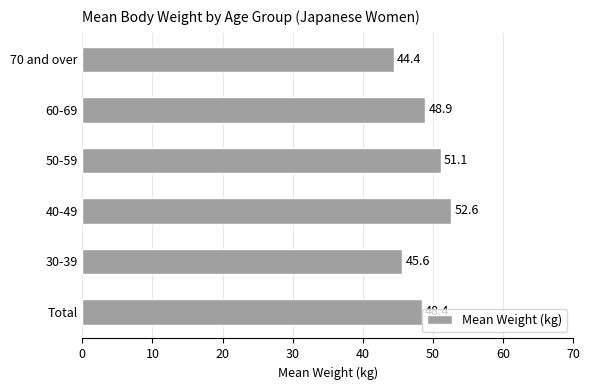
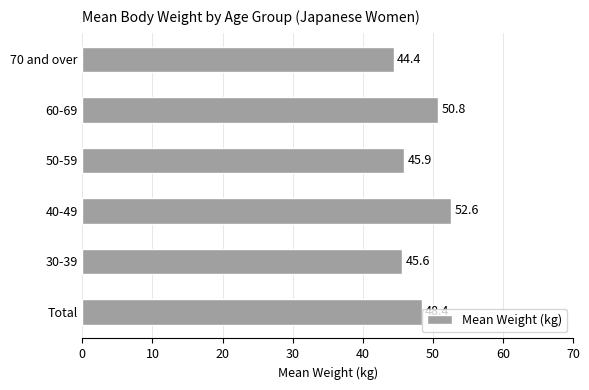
60-69: 48.9 -> 50.8
50-59: 51.1 -> 45.9
